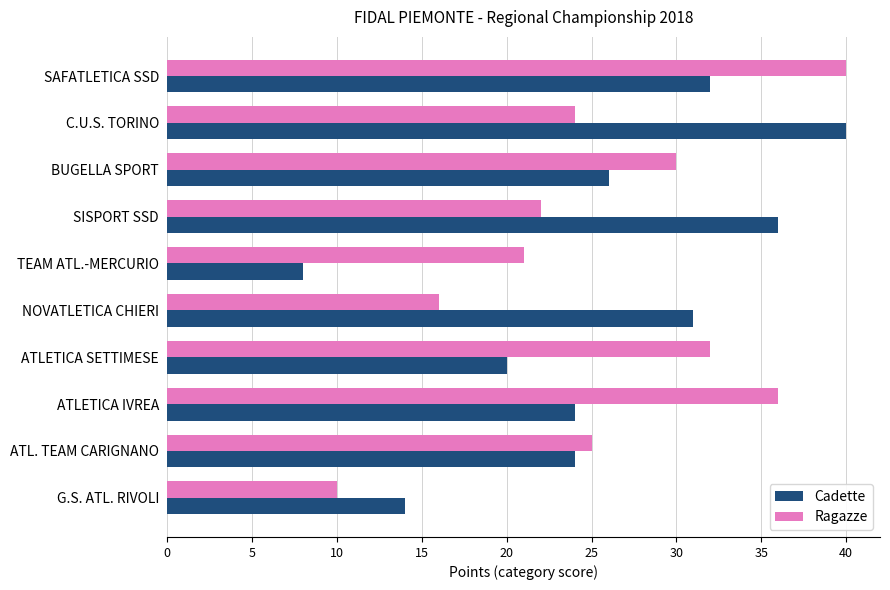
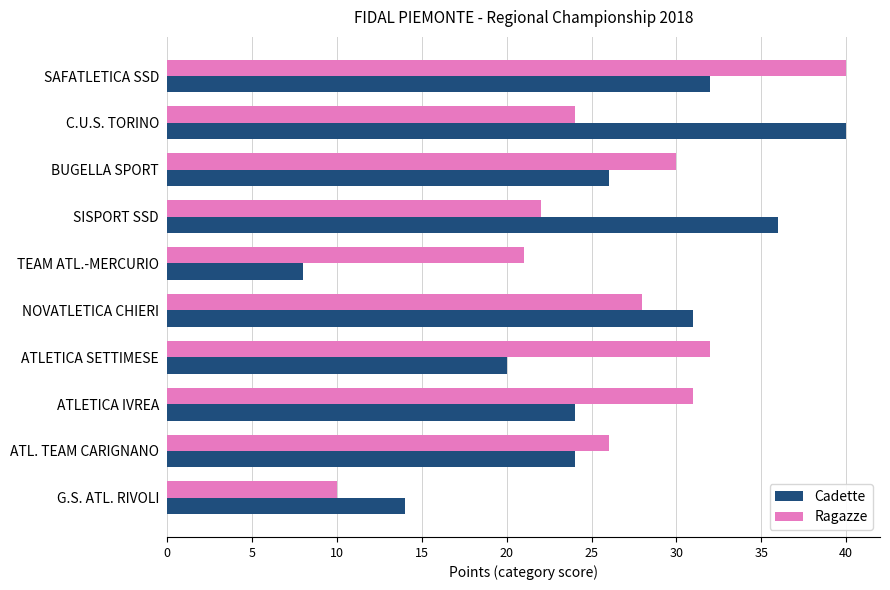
Ragazze, NOVATLETICA CHIERI: 16 -> 28
Ragazze, ATLETICA IVREA: 36 -> 31
Ragazze, ATL. TEAM CARIGNANO: 25 -> 26
